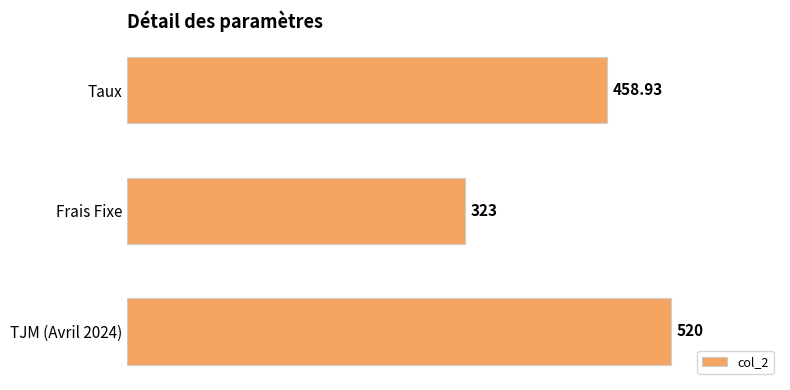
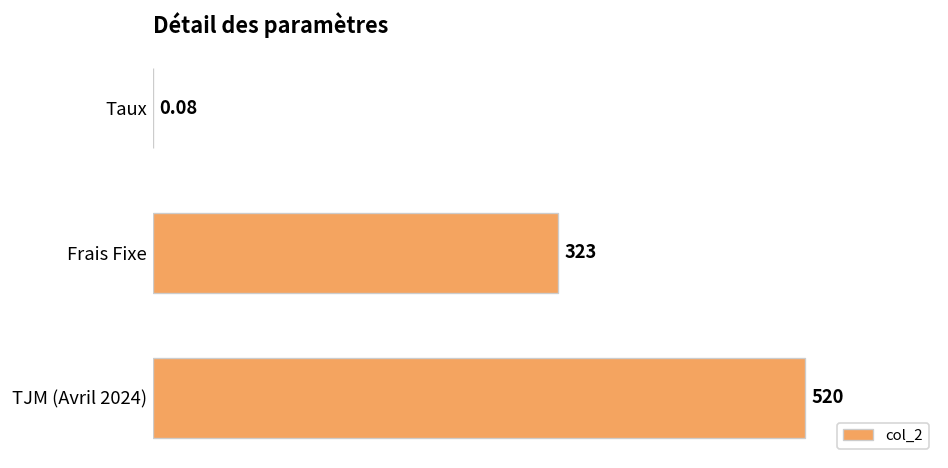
Taux: 458.93 -> 0.08
